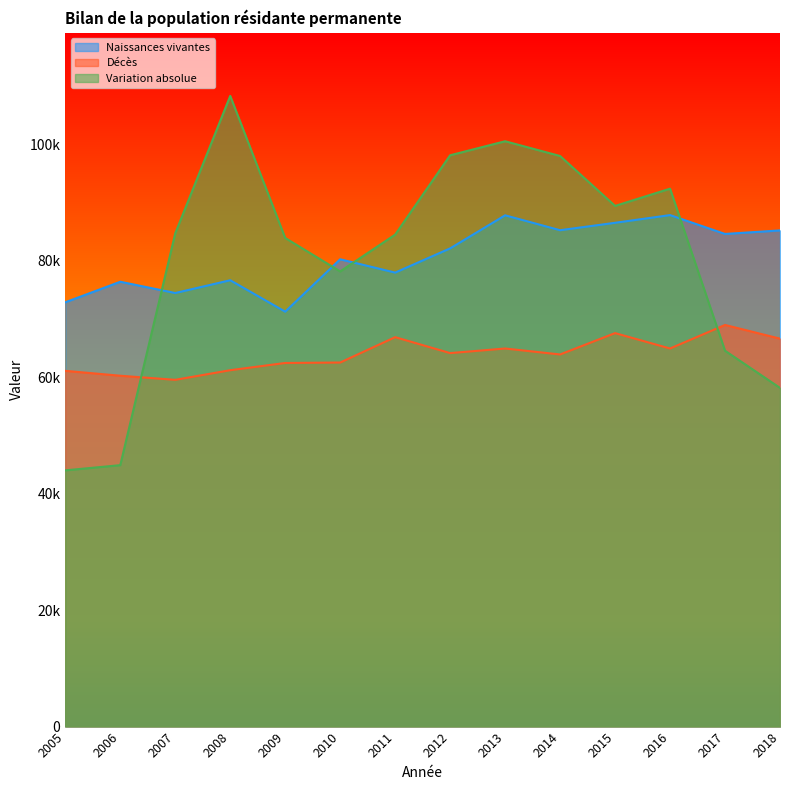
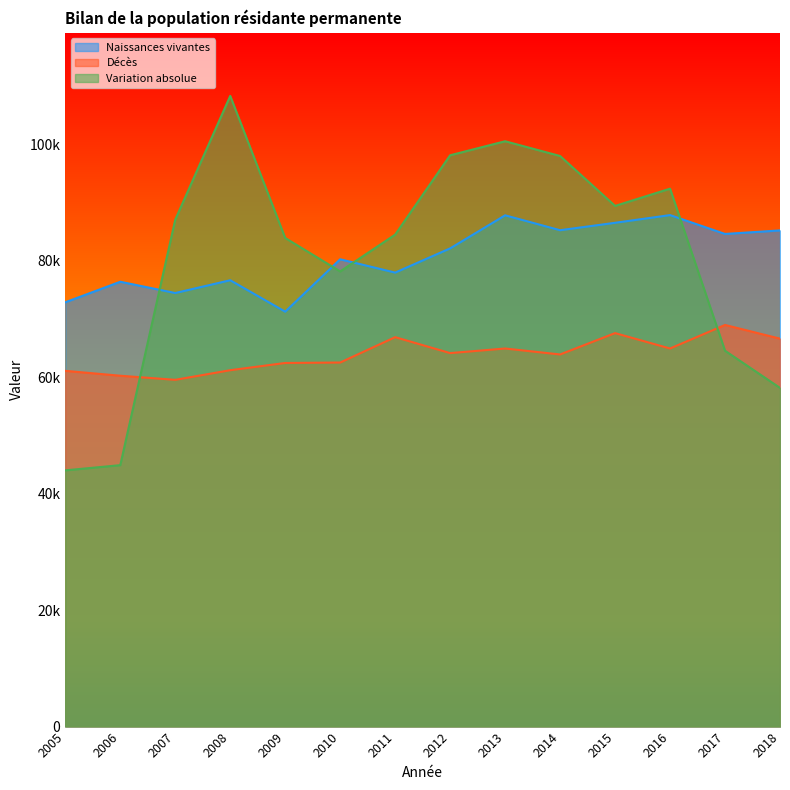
Variation absolue, 2007: 85000 -> 87000
